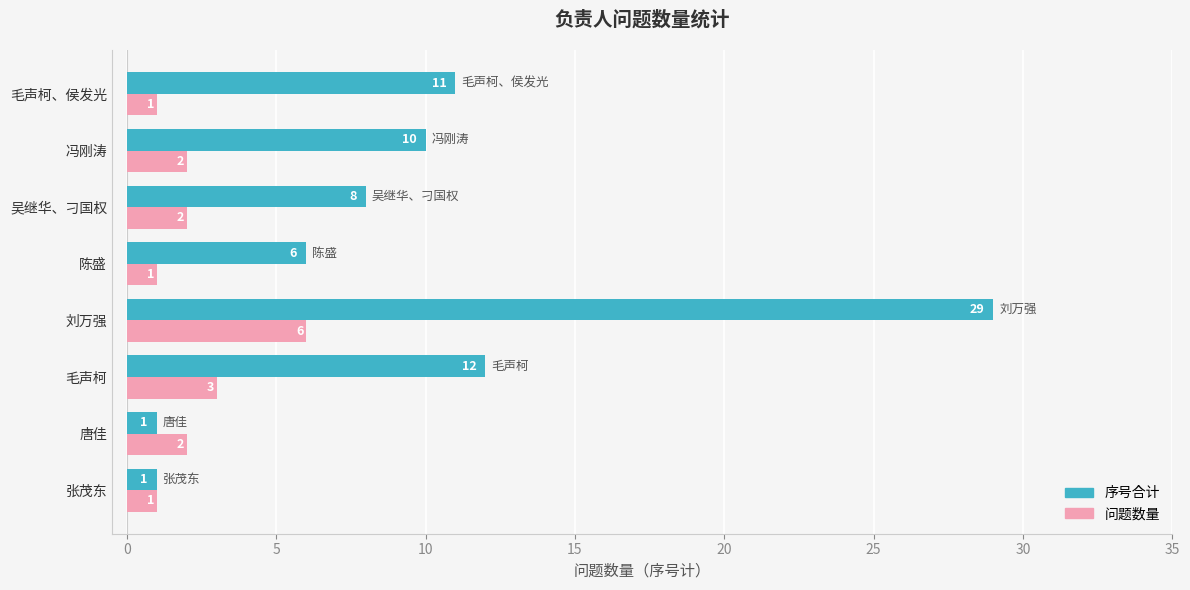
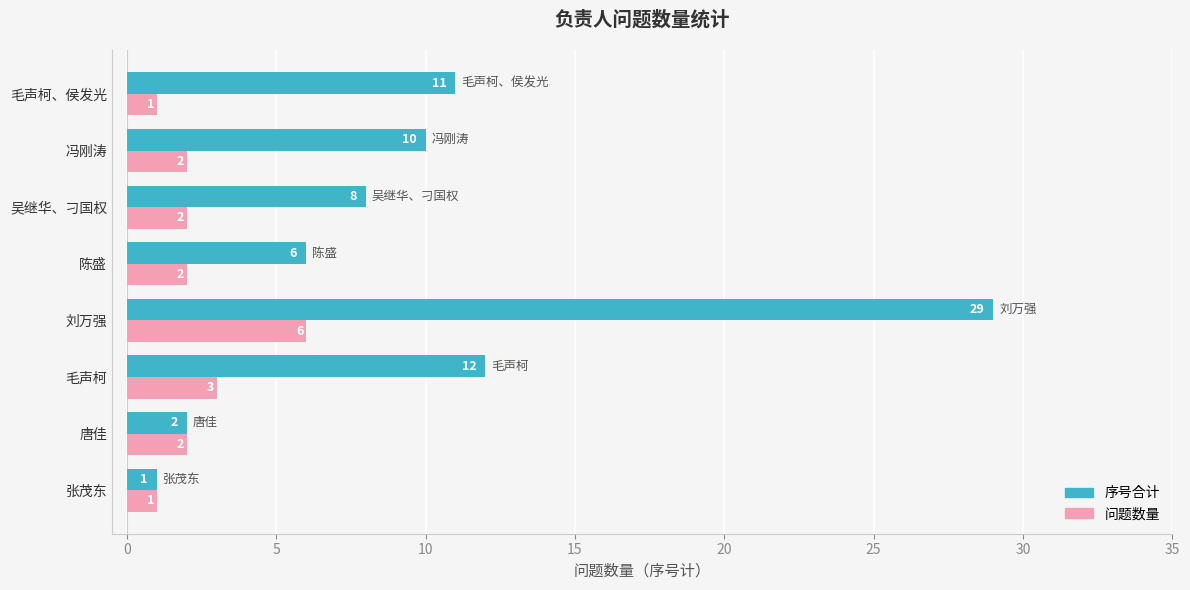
问题数量, 陈盛: 1 -> 2
序号合计, 唐佳: 1 -> 2
